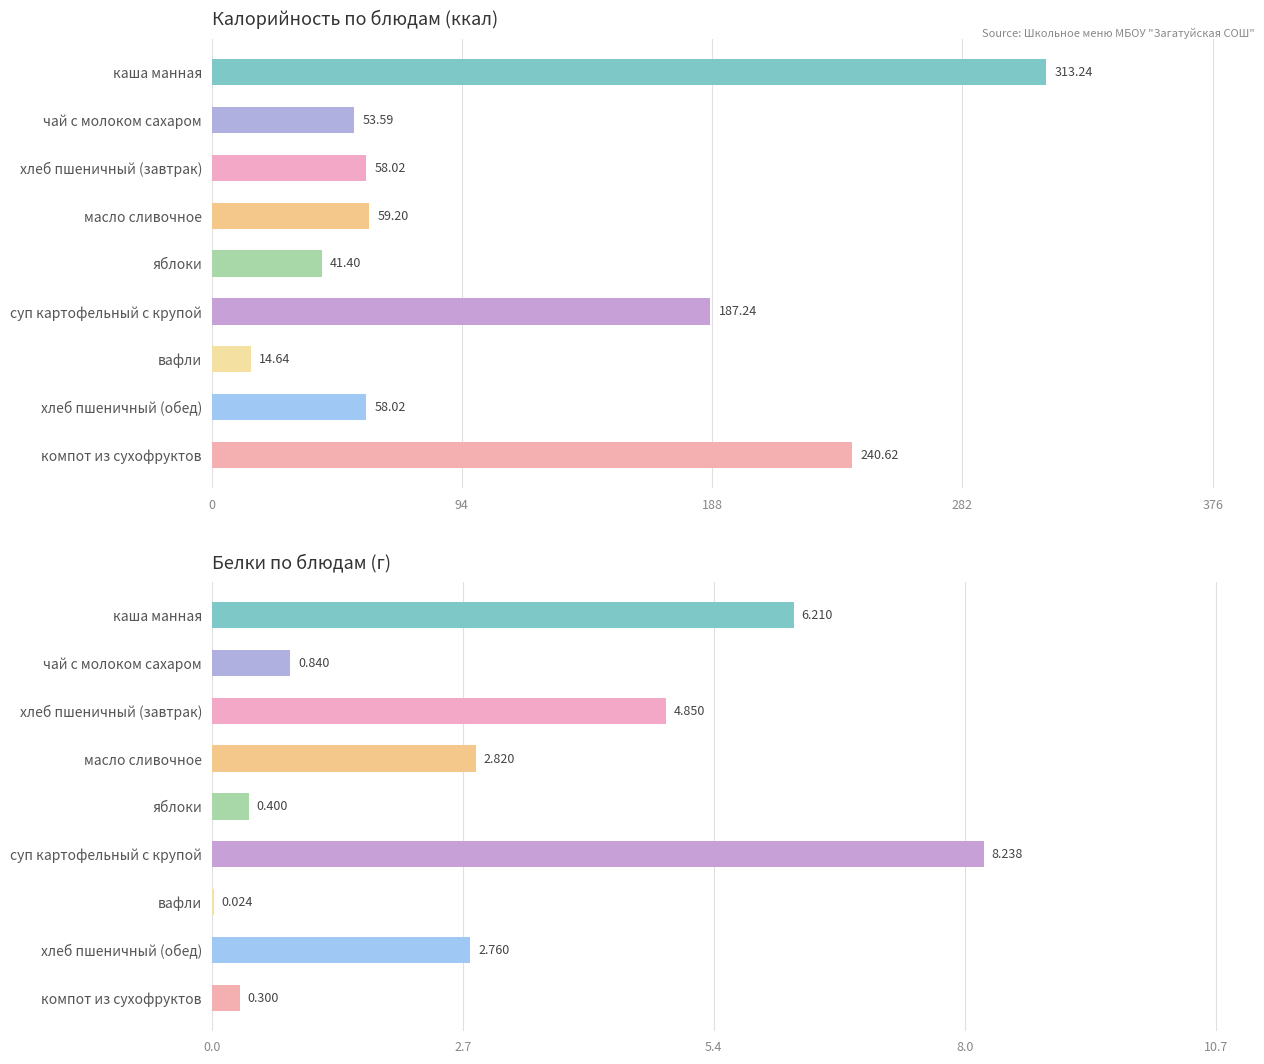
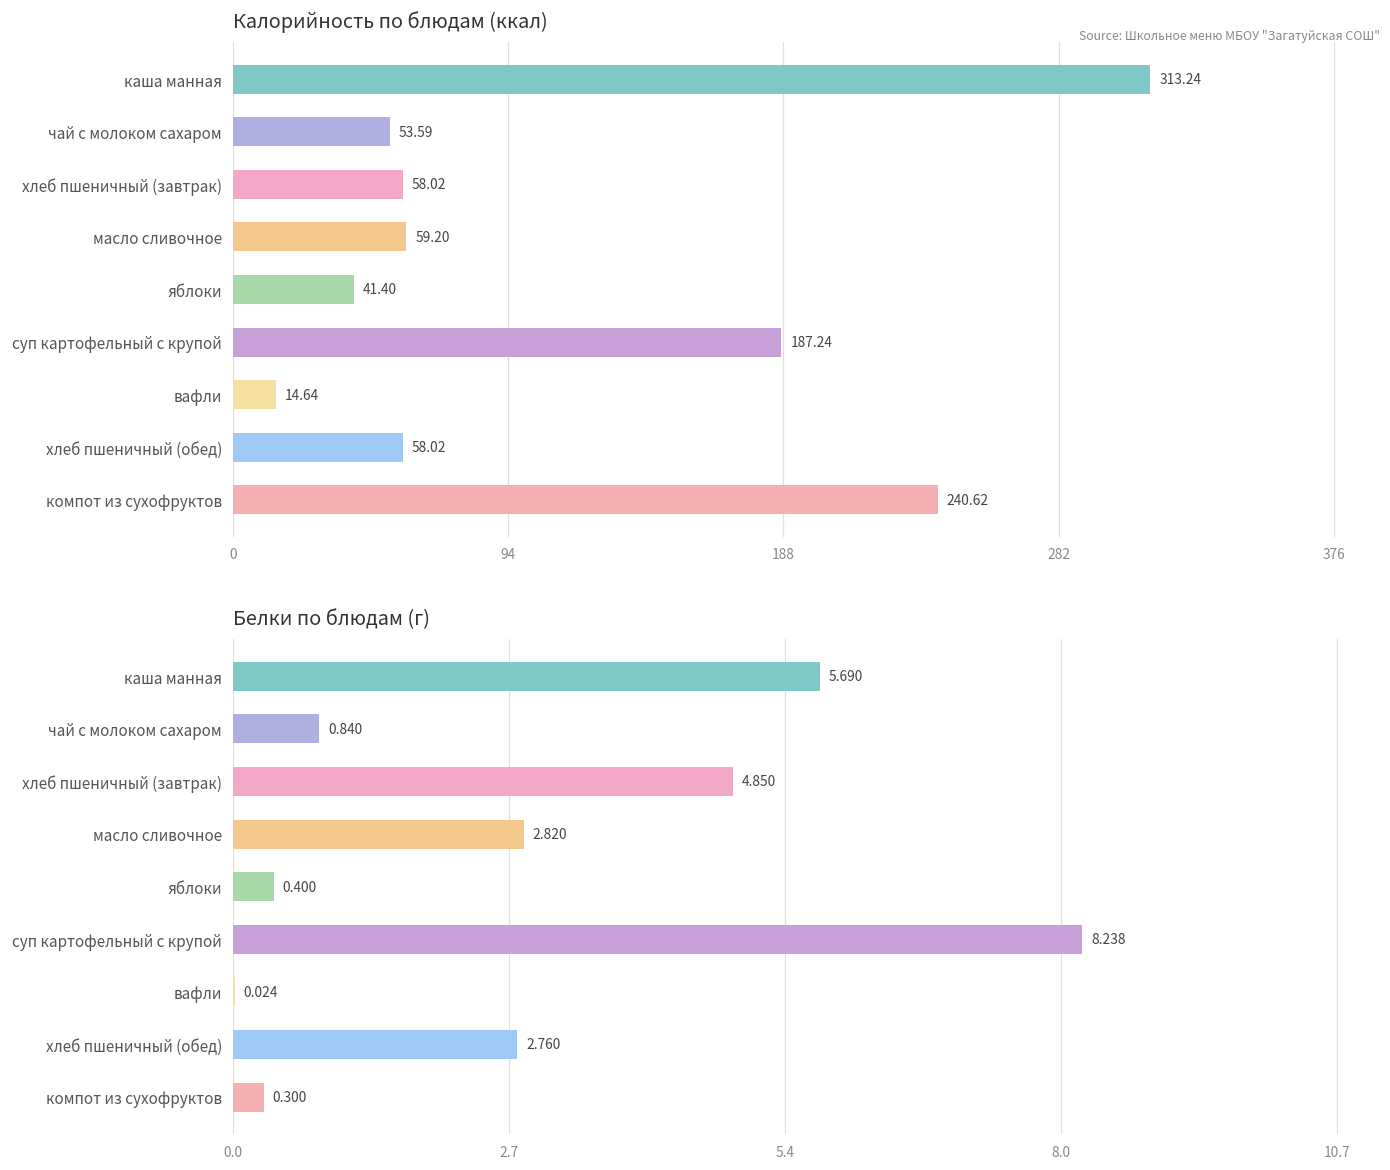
Белки по блюдам (г), каша манная: 6.210 -> 5.690
